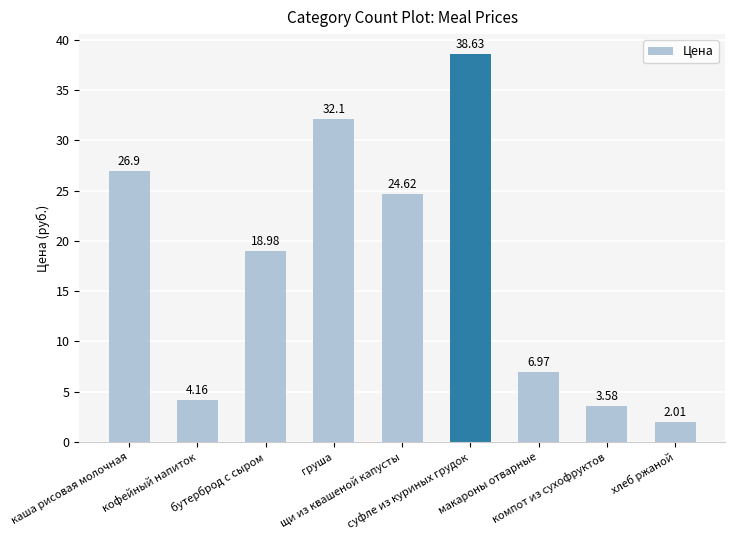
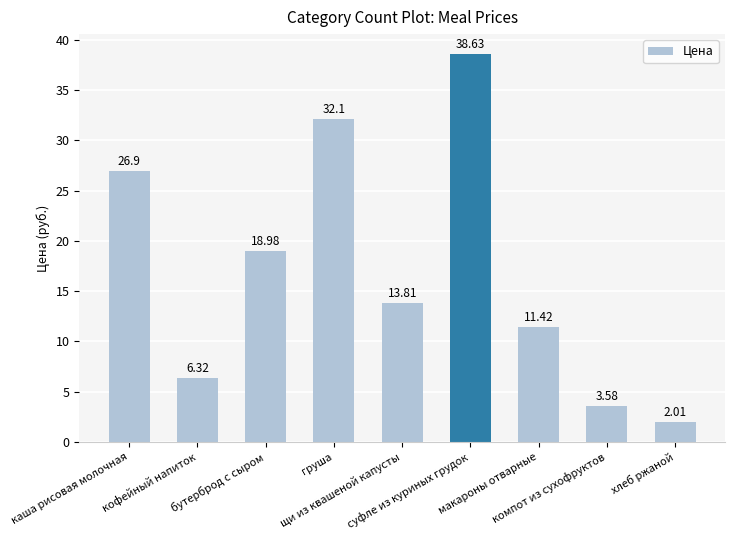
кофейный напиток: 4.16 -> 6.32
щи из квашеной капусты: 24.62 -> 13.81
макароны отварные: 6.97 -> 11.42
